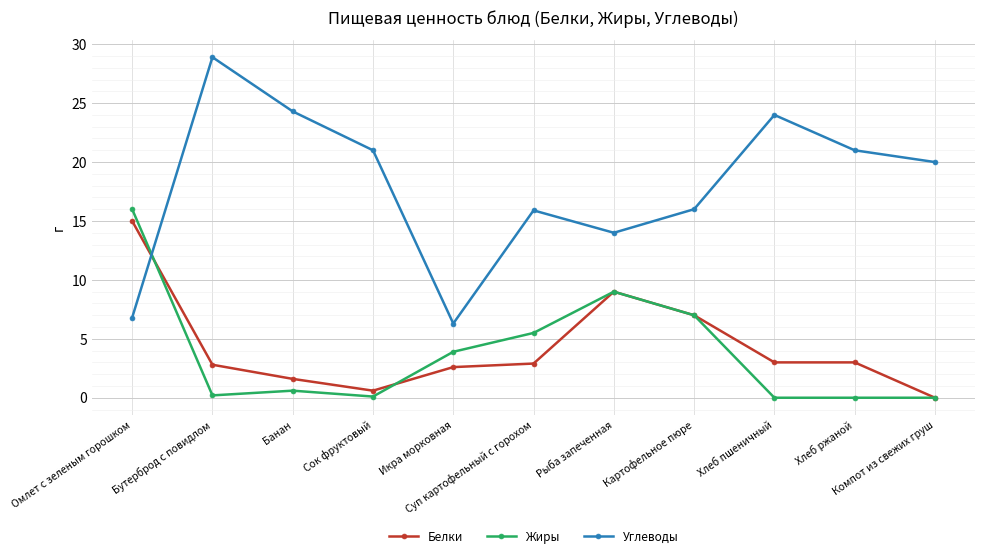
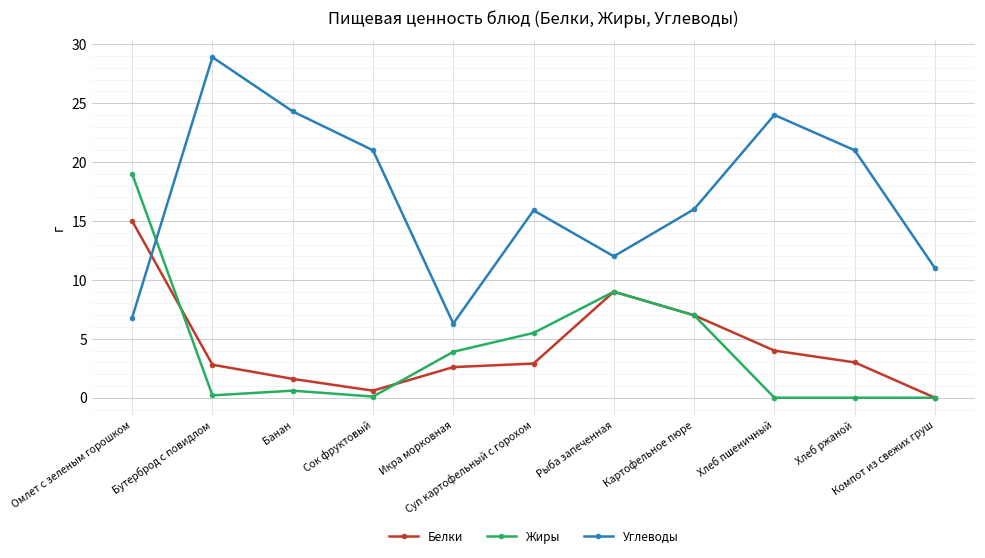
Жиры, Омлет с зеленым горошком: 16 -> 19
Углеводы, Рыба запеченная: 14 -> 12
Белки, Хлеб пшеничный: 3 -> 4
Углеводы, Компот из свежих груш: 20 -> 11
